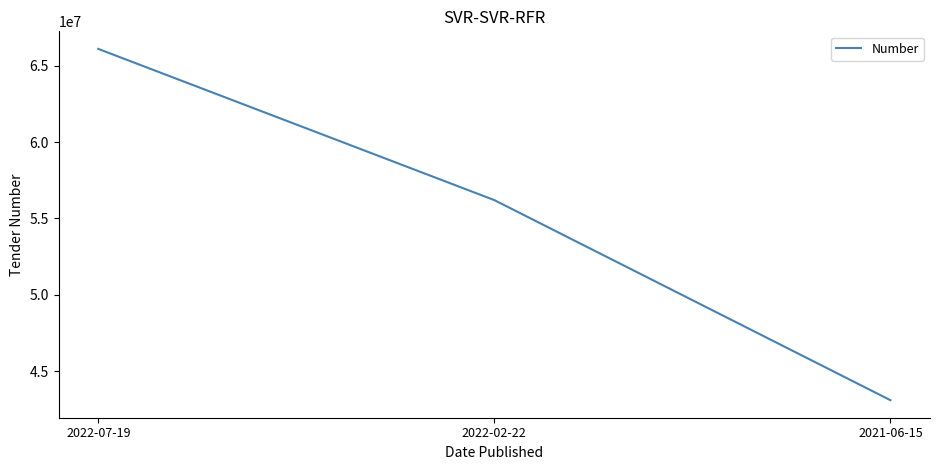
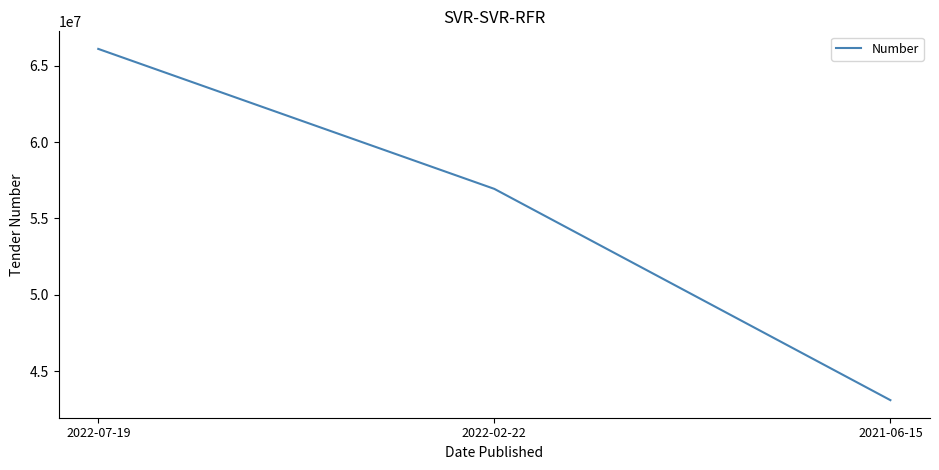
2022-02-22: 56200000 -> 56900000
